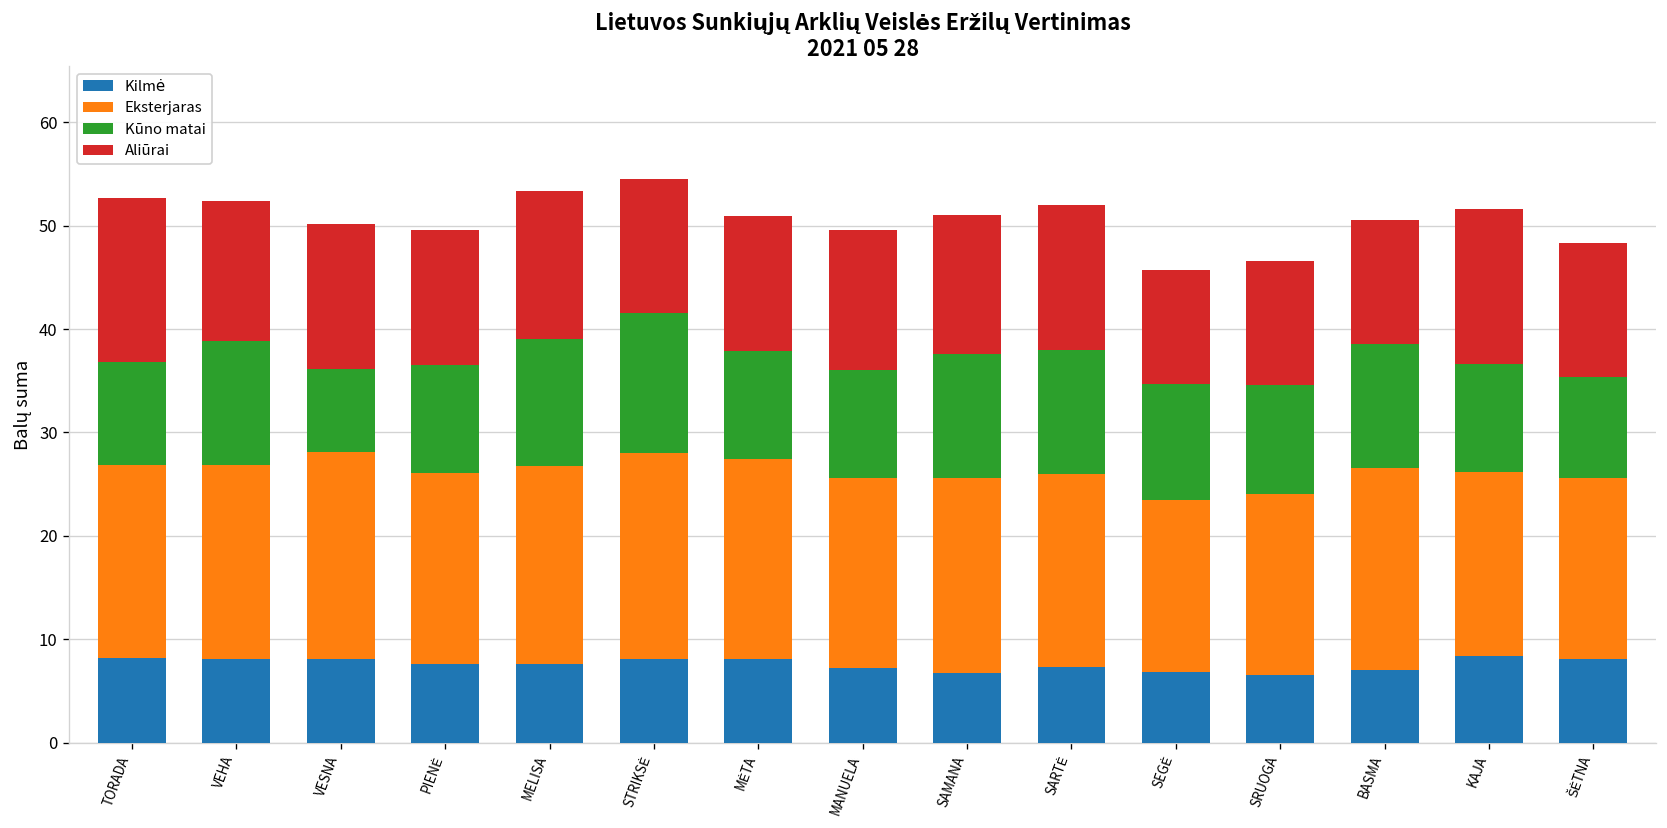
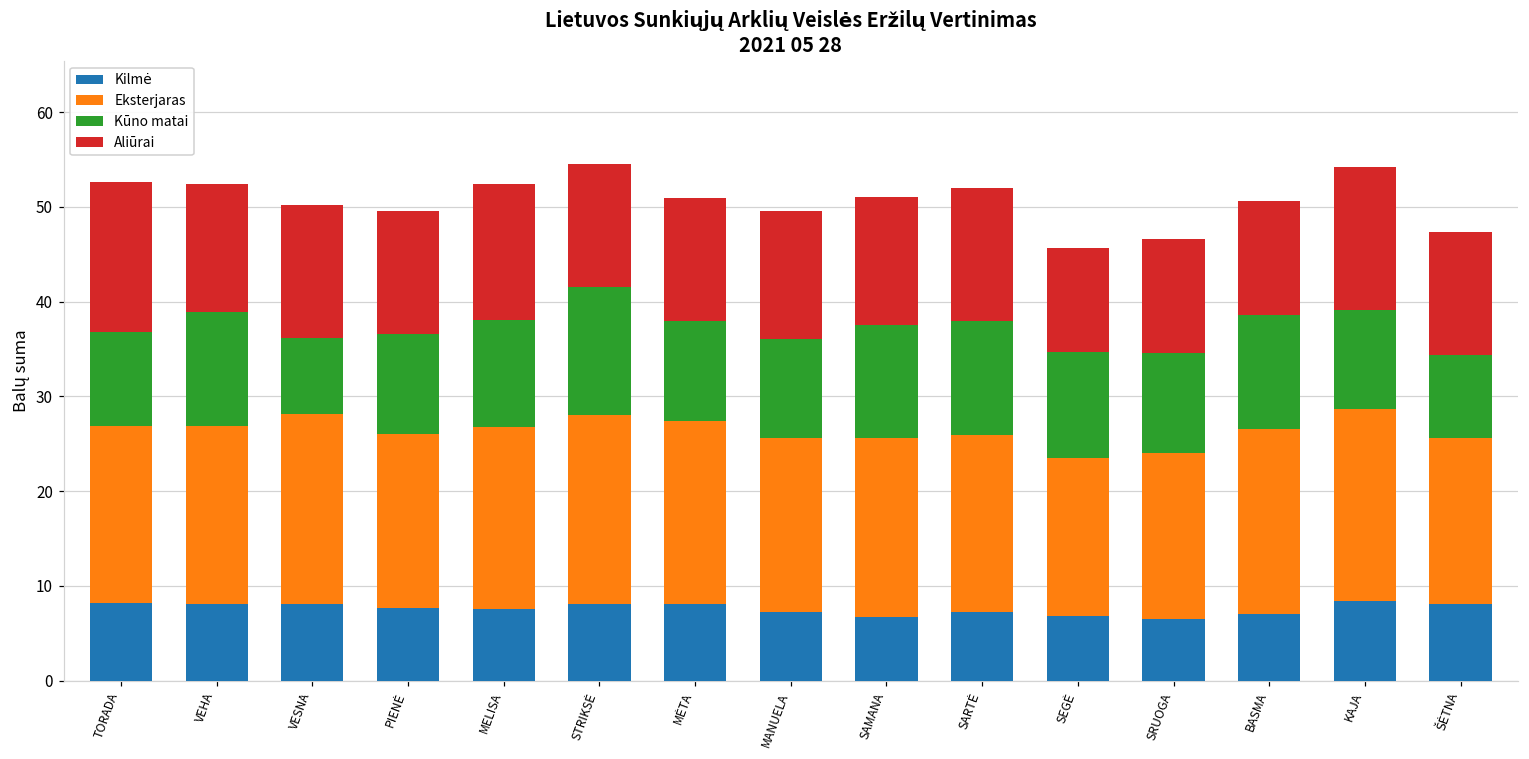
Kūno matai, MELISA: 12 -> 11
Eksterjaras, KAJA: 18 -> 20
Kūno matai, ŠĖTNA: 10 -> 9
